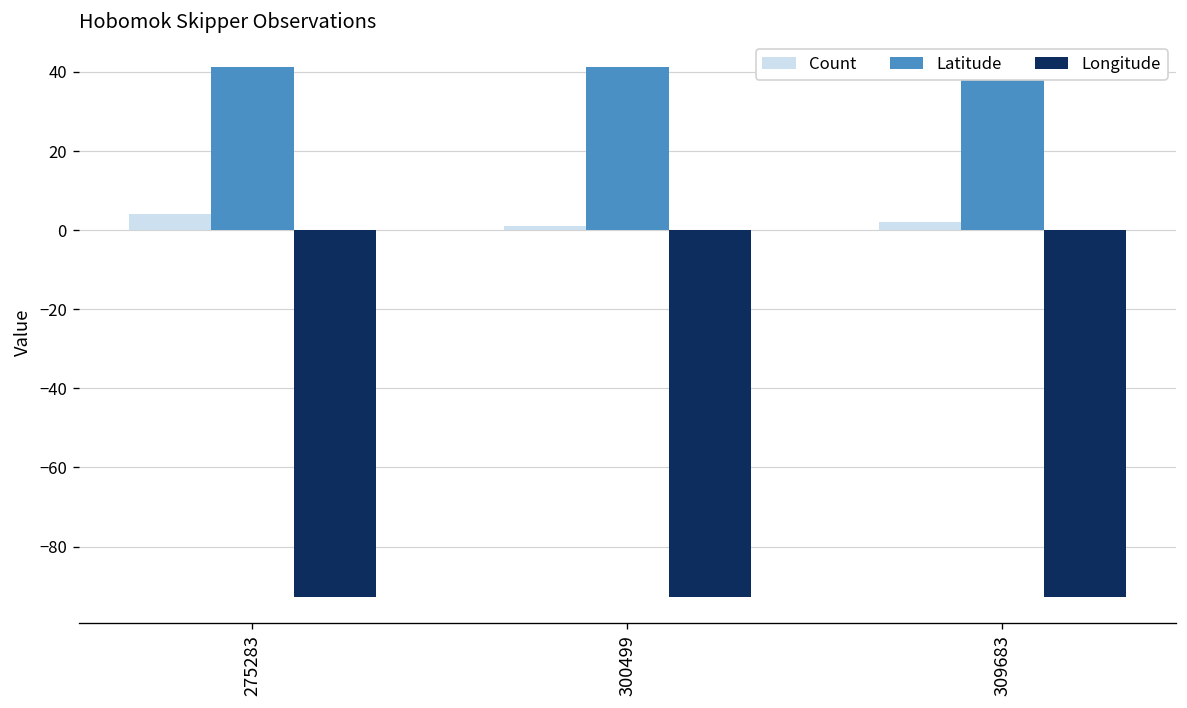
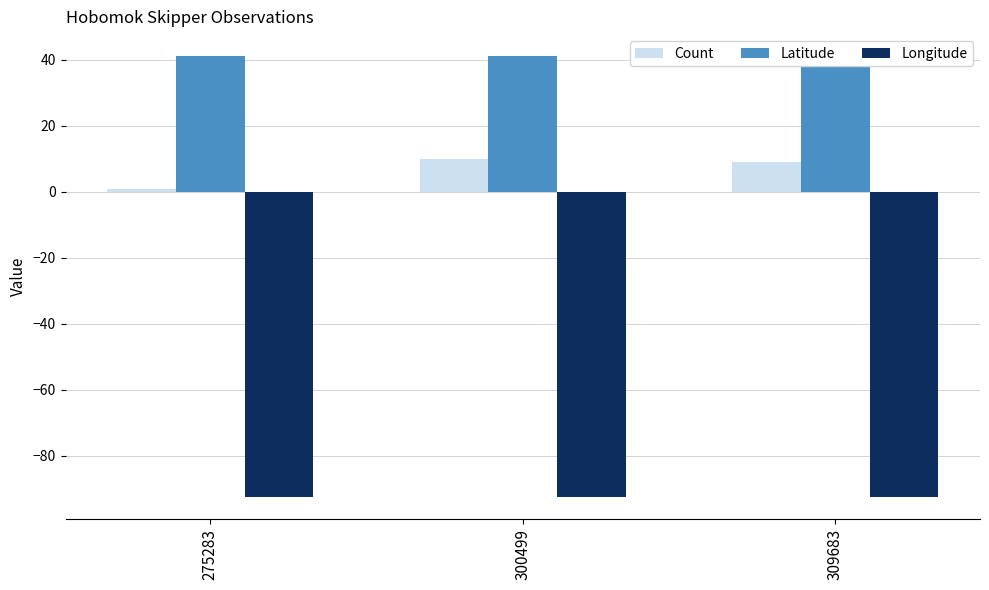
Count, 275283: 4 -> 1
Count, 300499: 1 -> 10
Count, 309683: 2 -> 9
